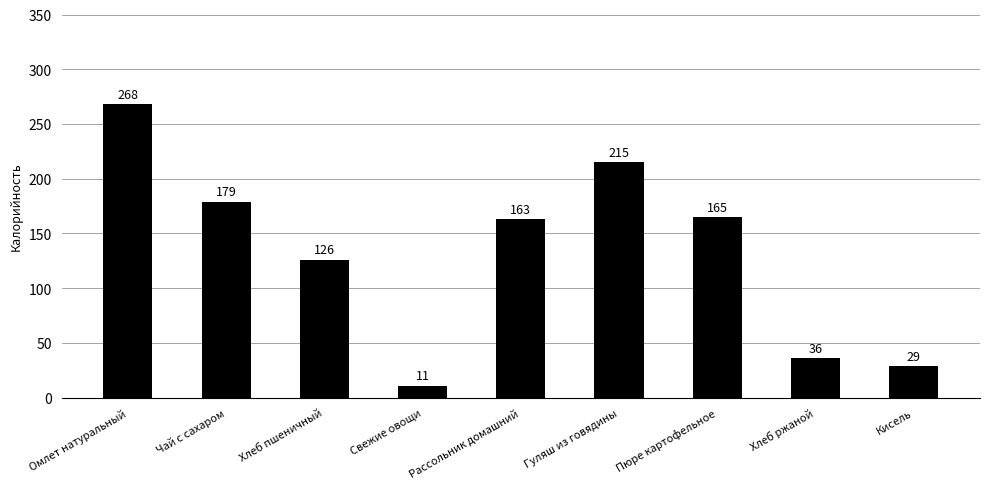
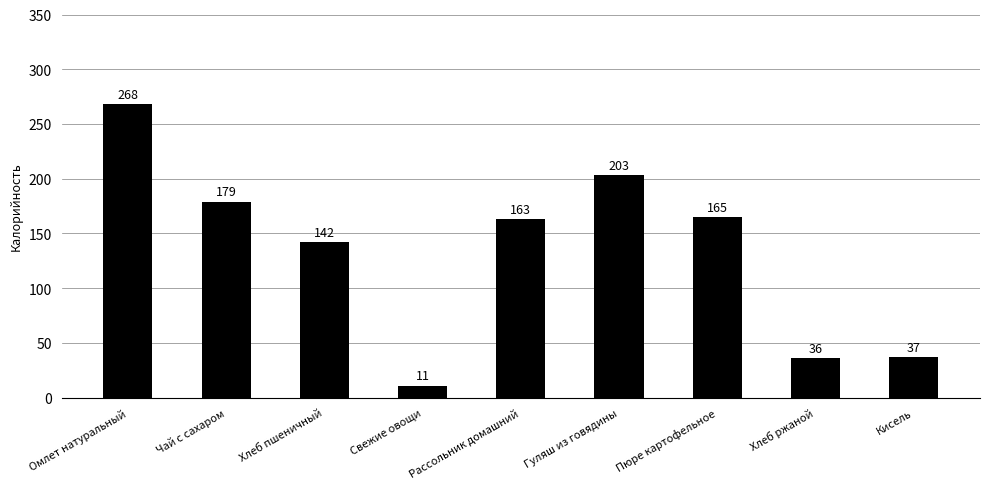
Хлеб пшеничный: 126 -> 142
Гуляш из говядины: 215 -> 203
Кисель: 29 -> 37
